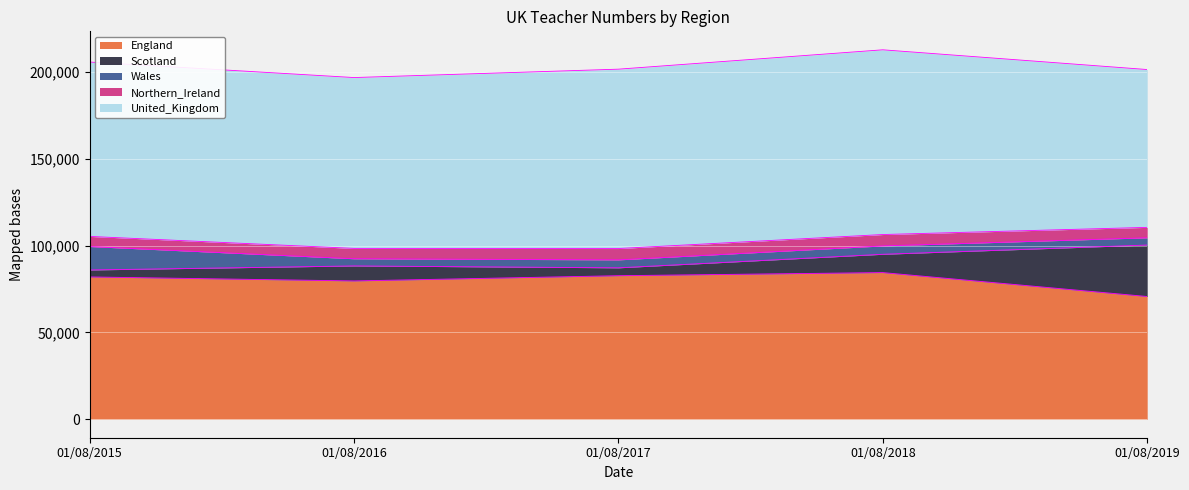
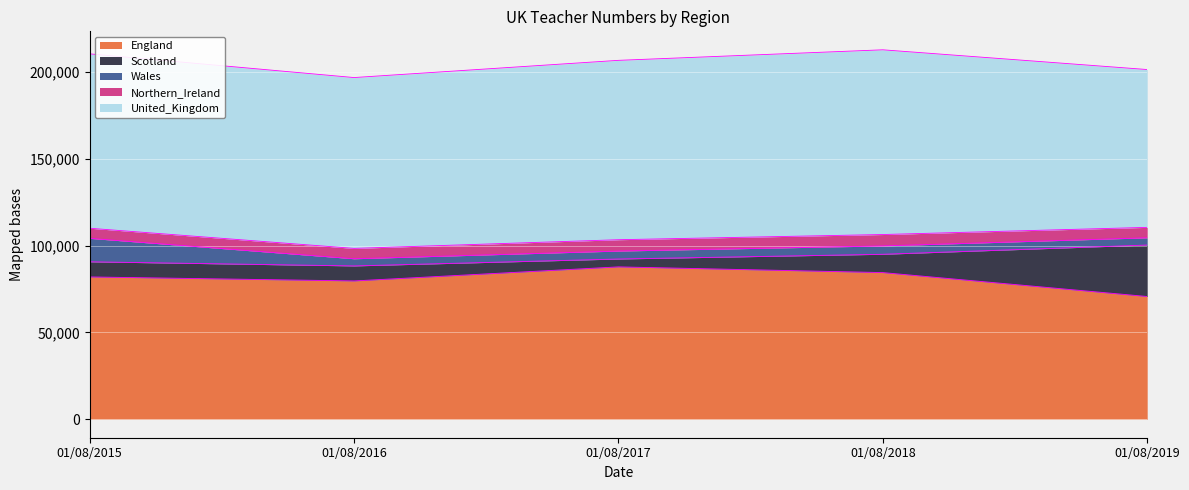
Scotland, 01/08/2015: 4,000 -> 9,000
England, 01/08/2017: 83,000 -> 88,000
